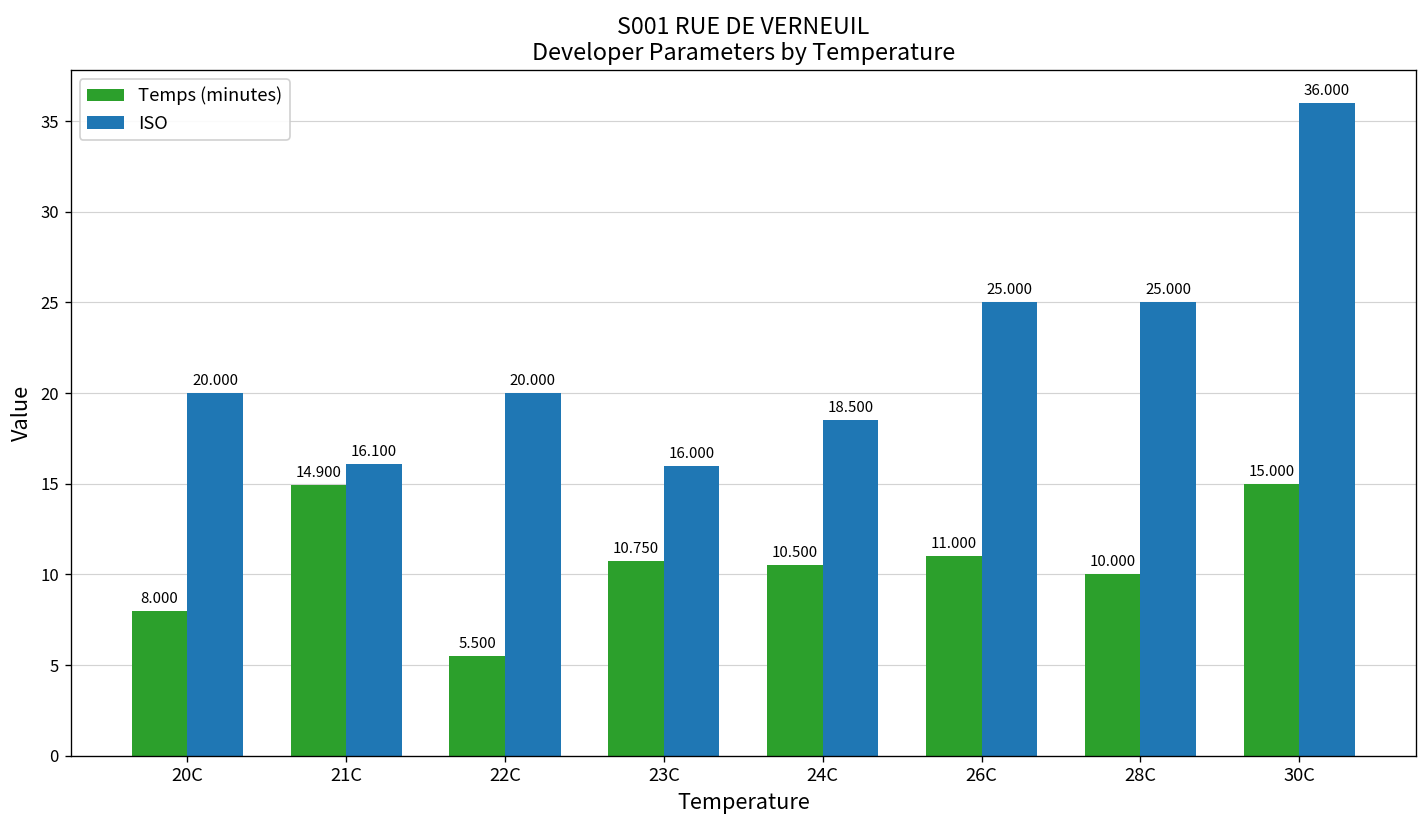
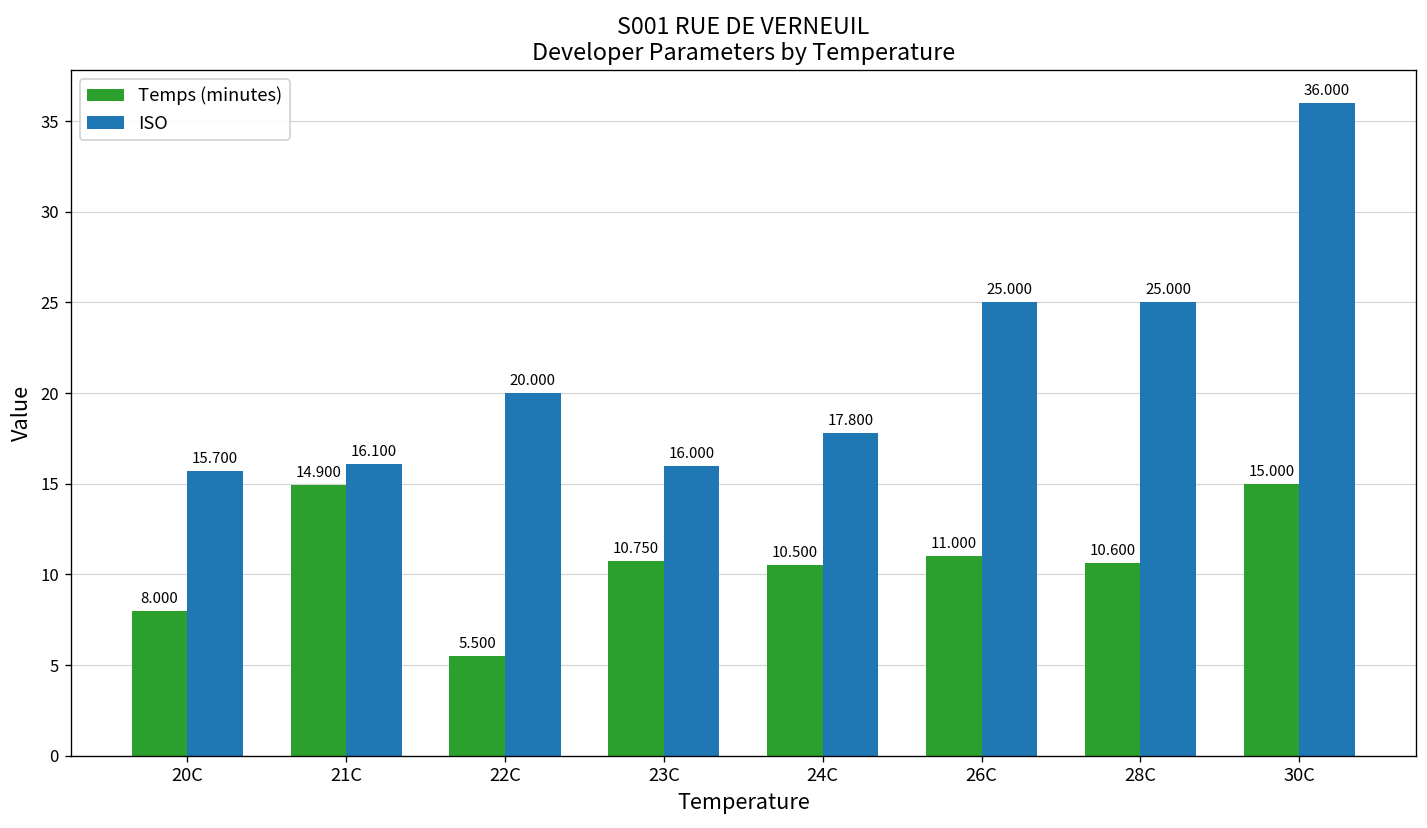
ISO, 20C: 20.000 -> 15.700
ISO, 24C: 18.500 -> 17.800
Temps (minutes), 28C: 10.000 -> 10.600
